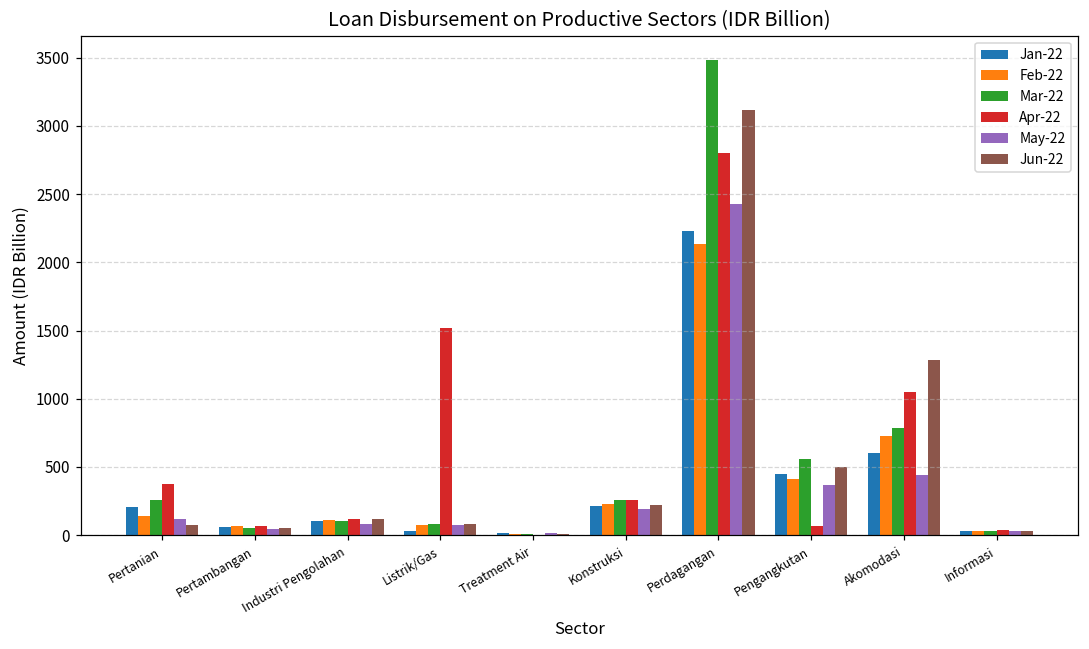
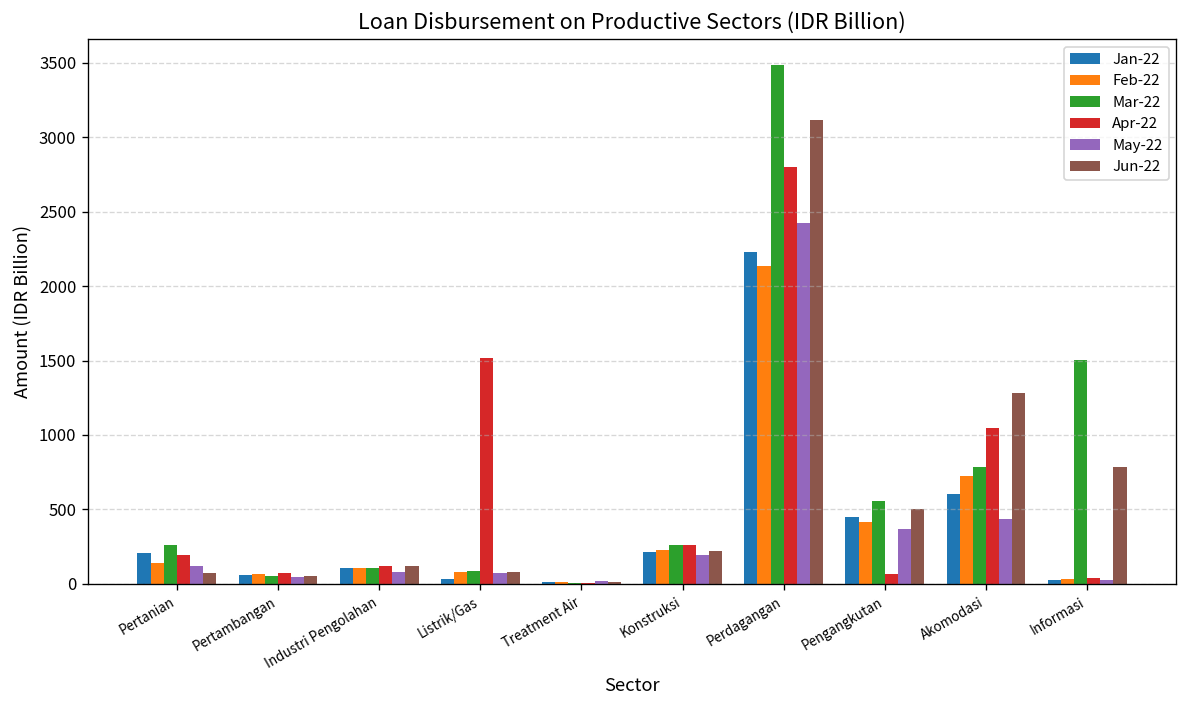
Apr-22, Pertanian: 380 -> 190
Mar-22, Informasi: 30 -> 1500
Jun-22, Informasi: 30 -> 790
